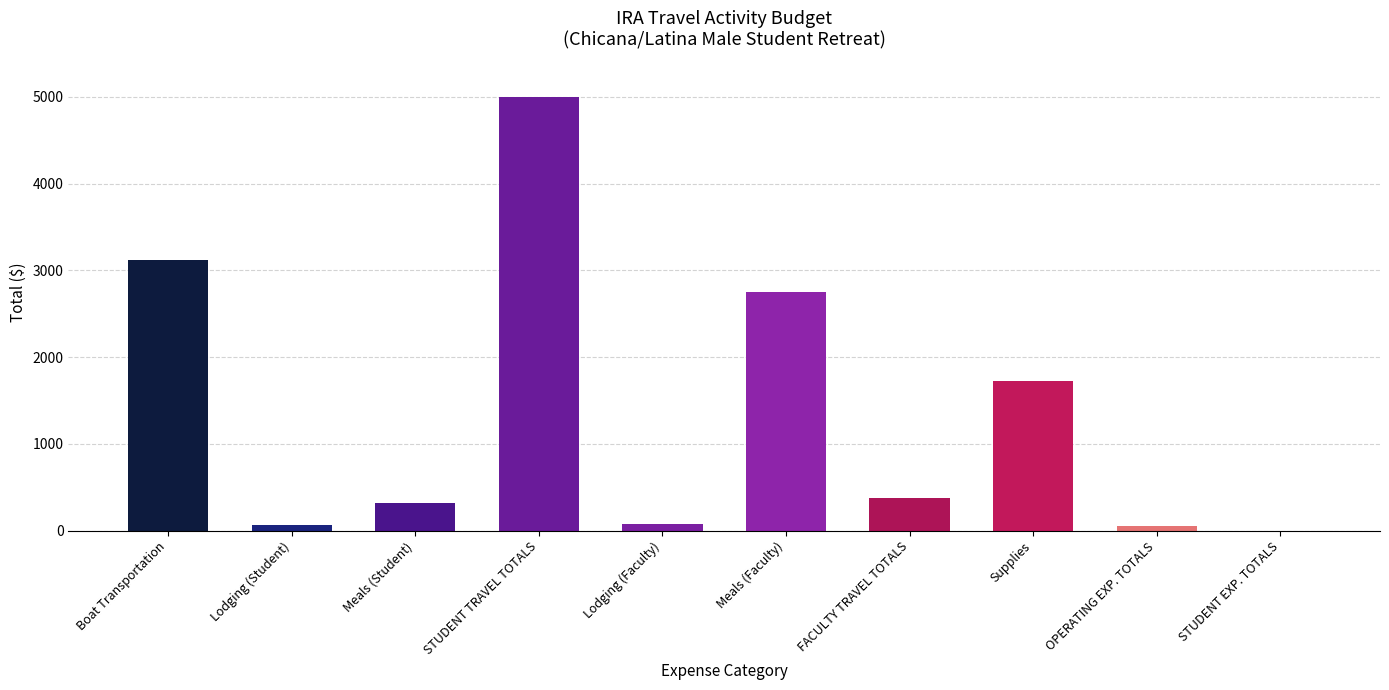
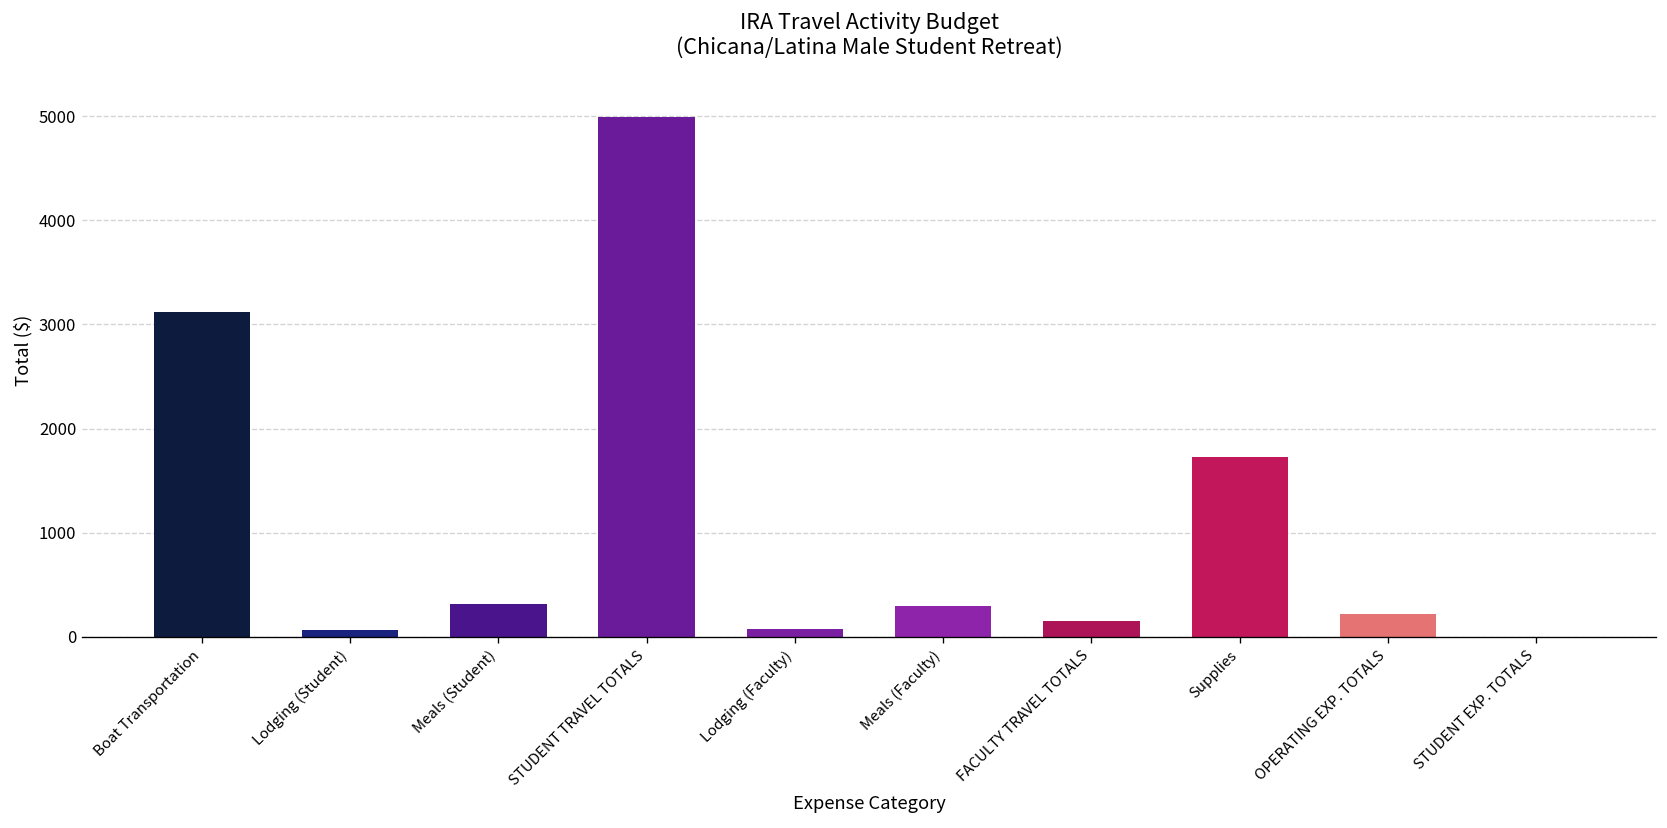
Meals (Faculty): 2800 -> 300
FACULTY TRAVEL TOTALS: 400 -> 200
OPERATING EXP. TOTALS: 100 -> 200
